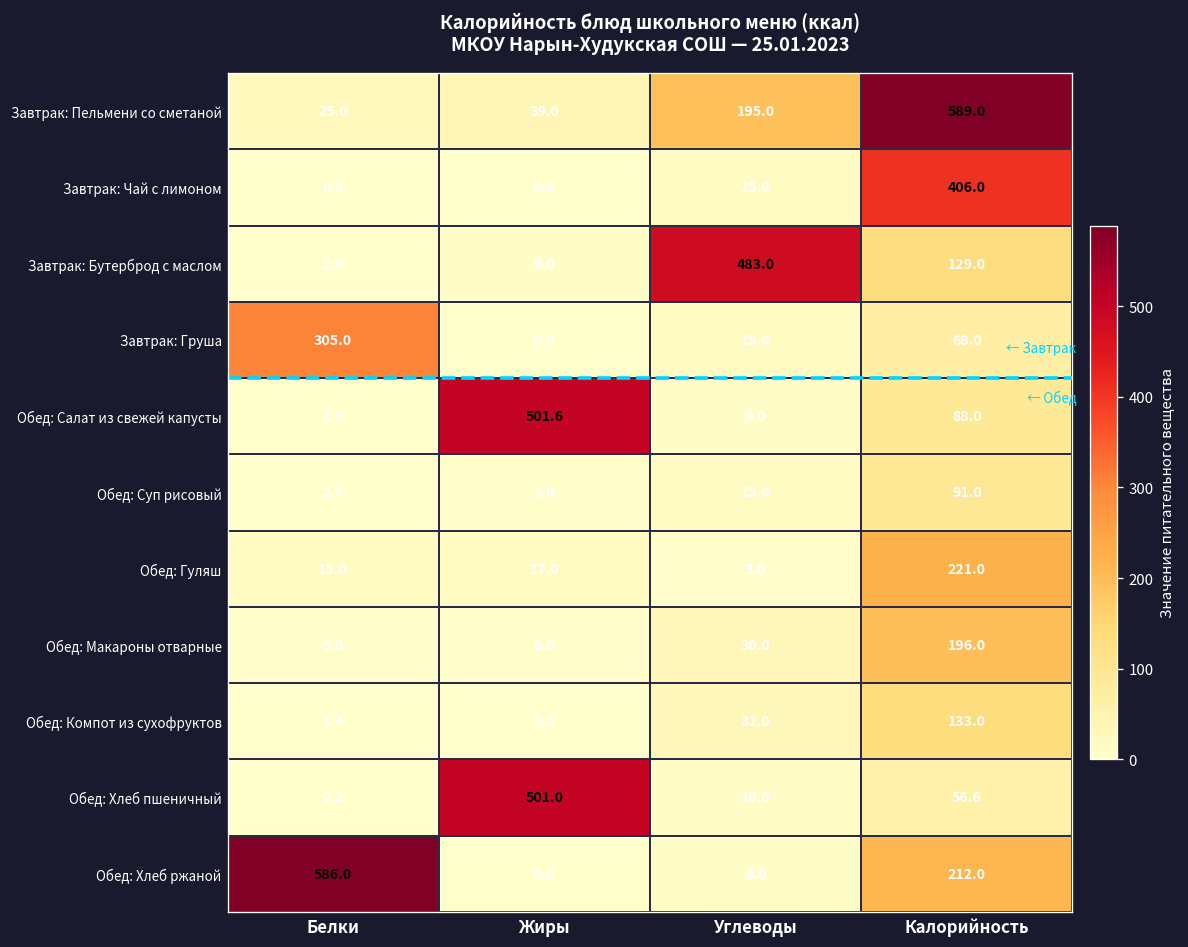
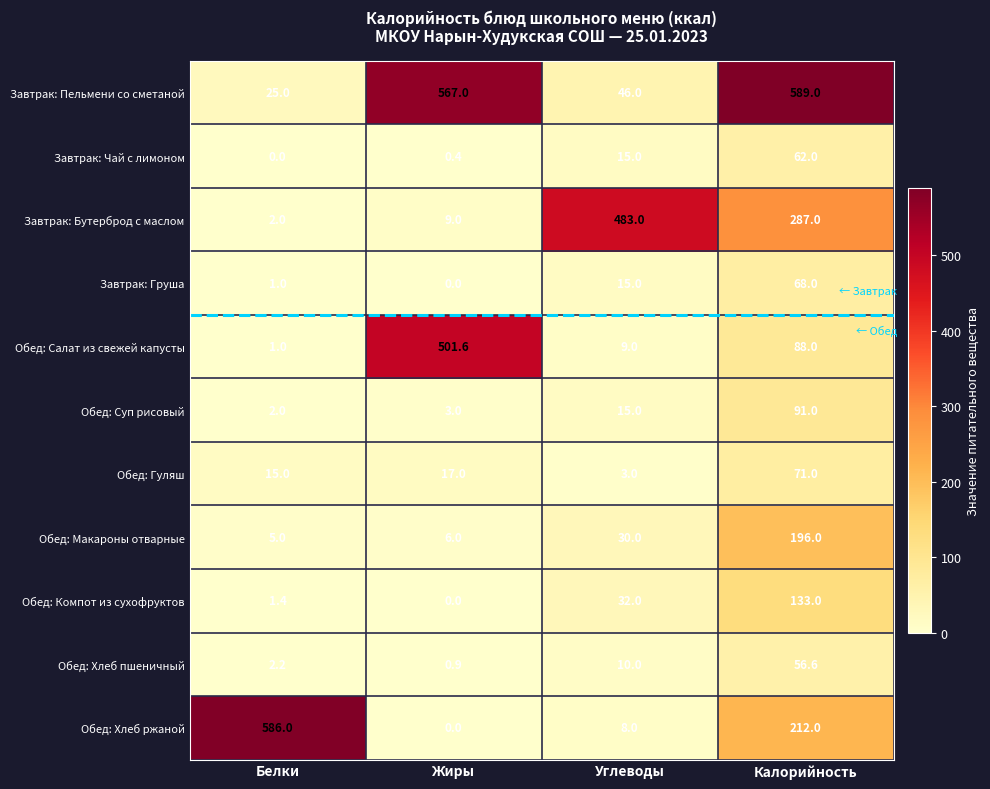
Завтрак: Пельмени со сметаной, Жиры: 39.0 -> 567.0
Завтрак: Пельмени со сметаной, Углеводы: 195.0 -> 46.0
Завтрак: Чай с лимоном, Калорийность: 406.0 -> 62.0
Завтрак: Бутерброд с маслом, Калорийность: 129.0 -> 287.0
Завтрак: Груша, Белки: 305.0 -> 1.0
Обед: Гуляш, Калорийность: 221.0 -> 71.0
Обед: Хлеб пшеничный, Жиры: 501.0 -> 0.9
